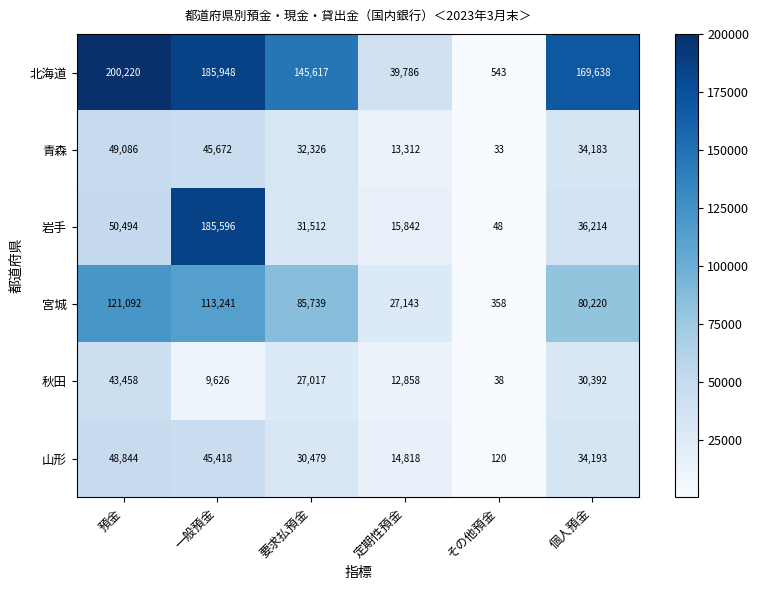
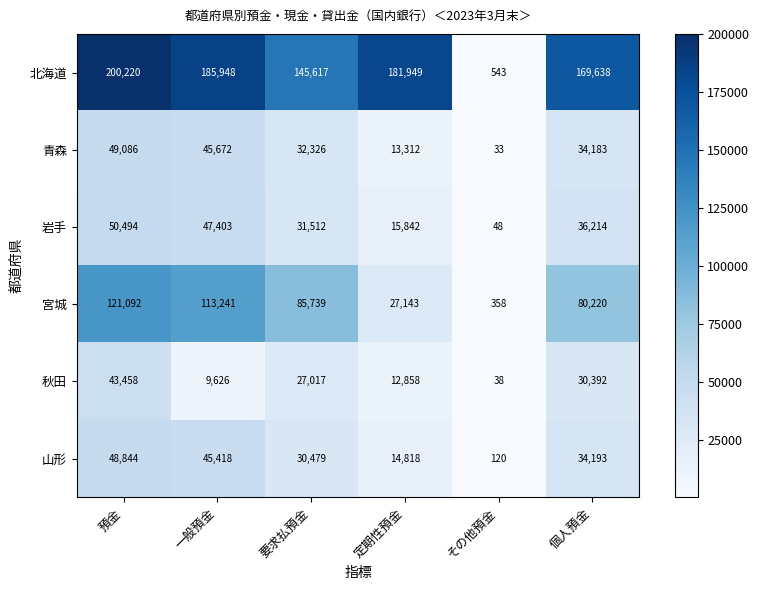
北海道, 定期性預金: 39,786 -> 181,949
岩手, 一般預金: 185,596 -> 47,403
